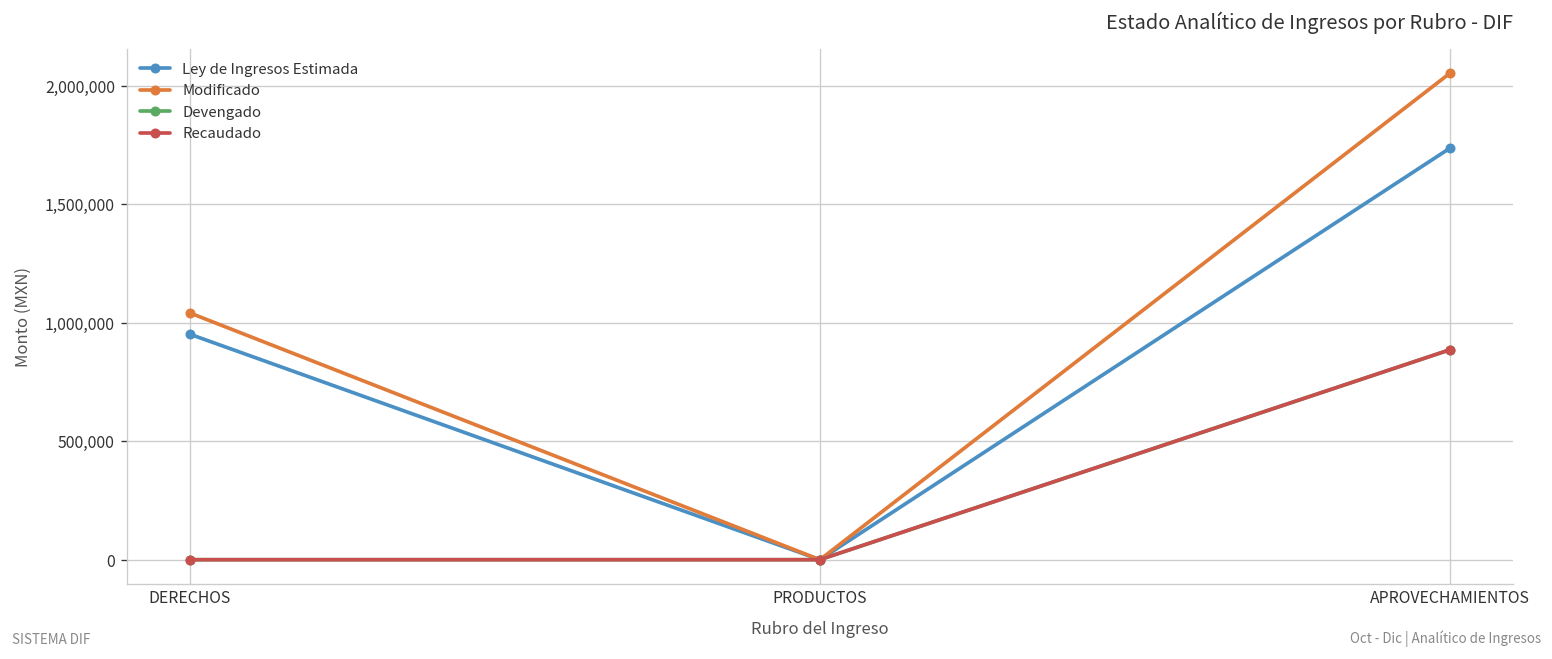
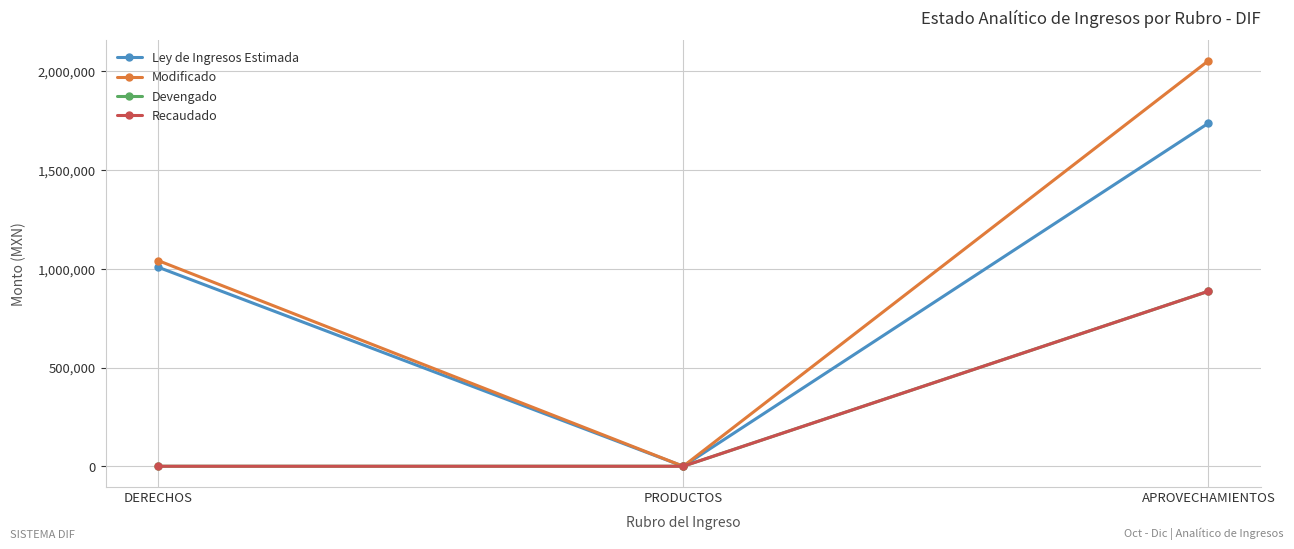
Ley de Ingresos Estimada, DERECHOS: 950,000 -> 1,010,000
